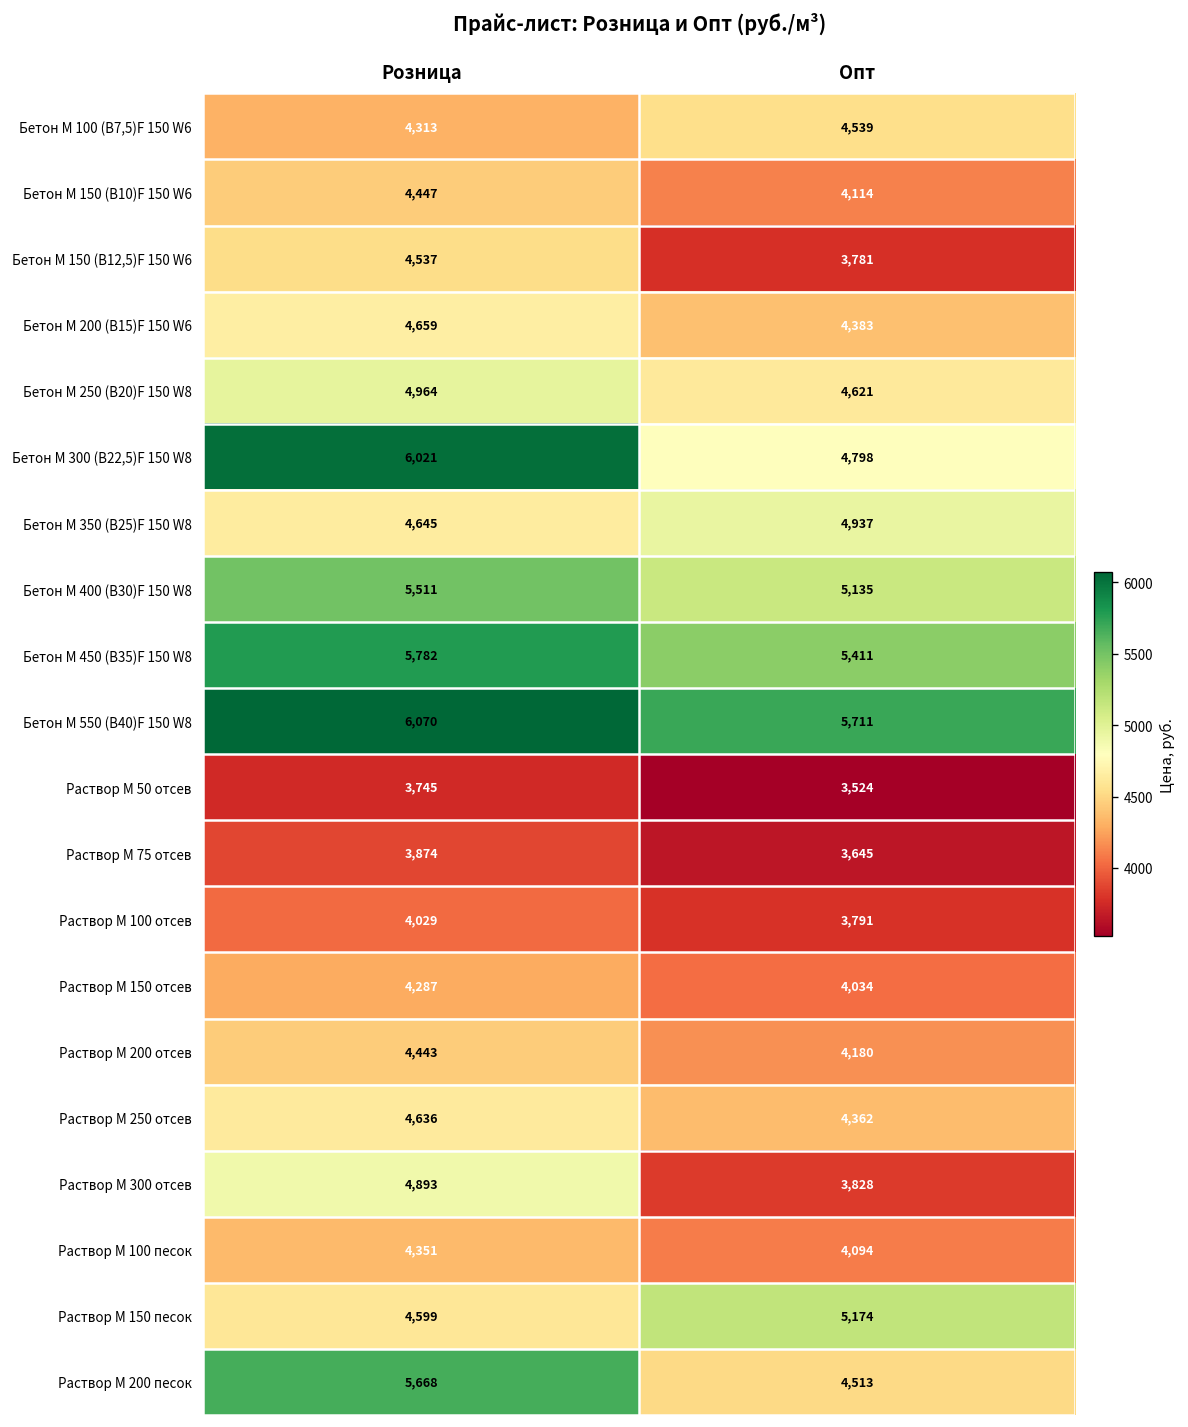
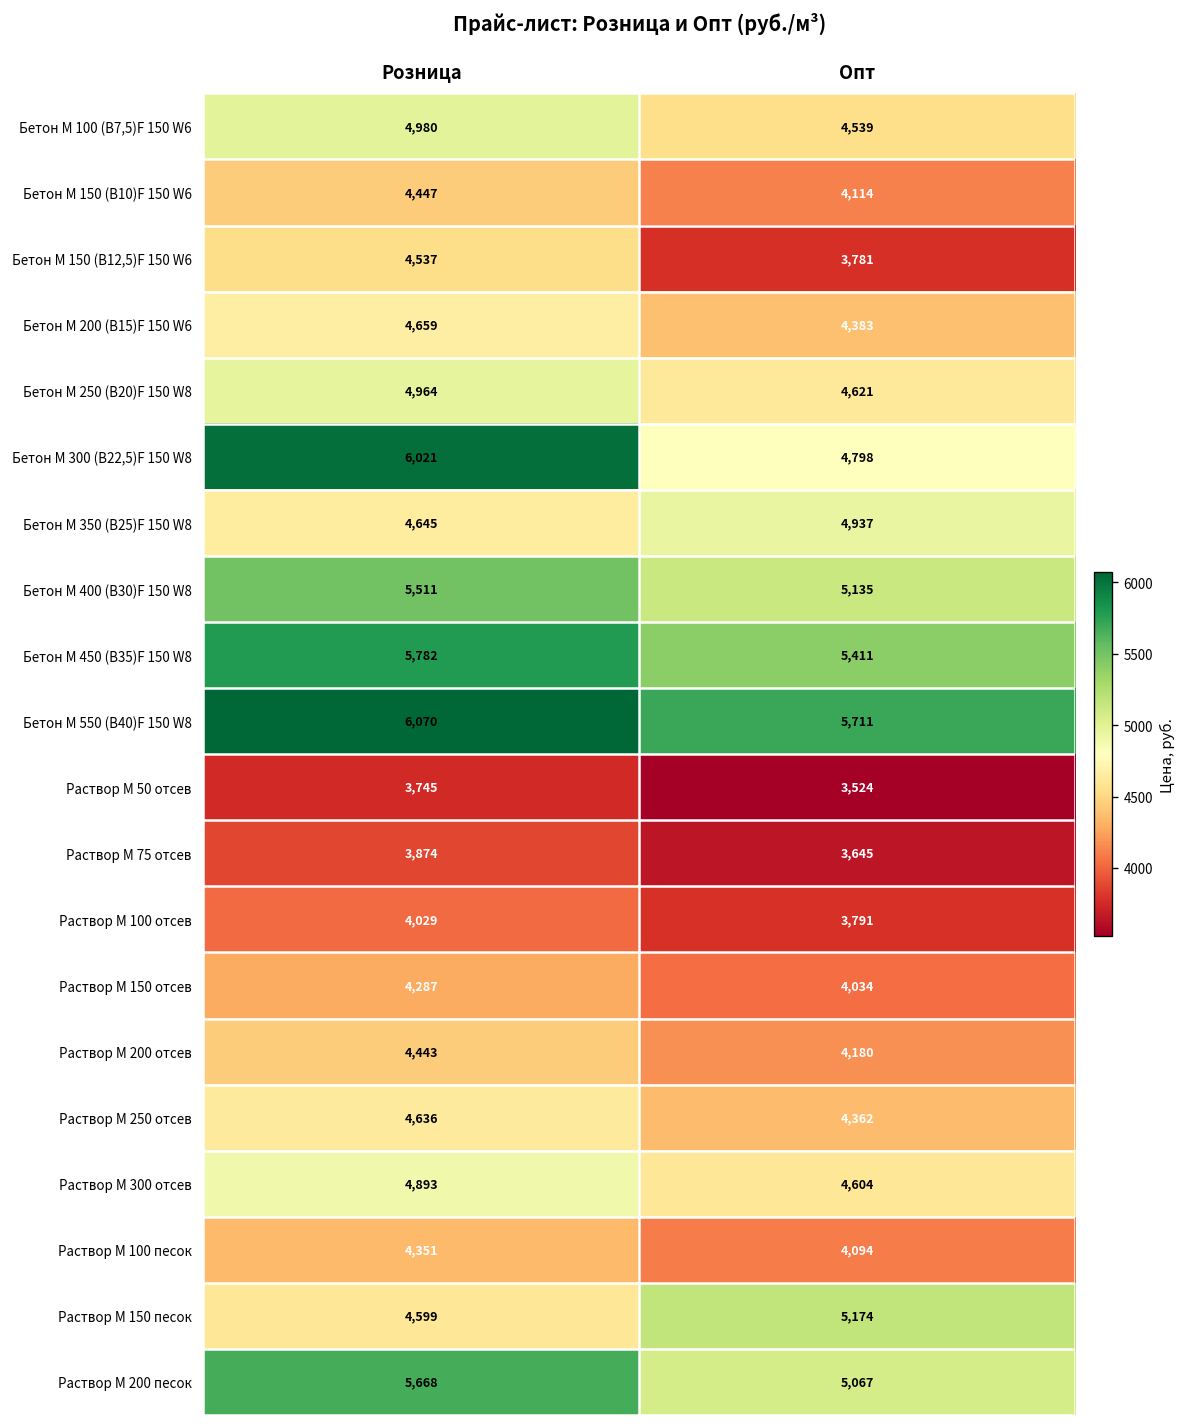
Бетон М 100 (В7,5)F 150 W6, Розница: 4,313 -> 4,980
Раствор М 300 отсев, Опт: 3,828 -> 4,604
Раствор М 200 песок, Опт: 4,513 -> 5,067
